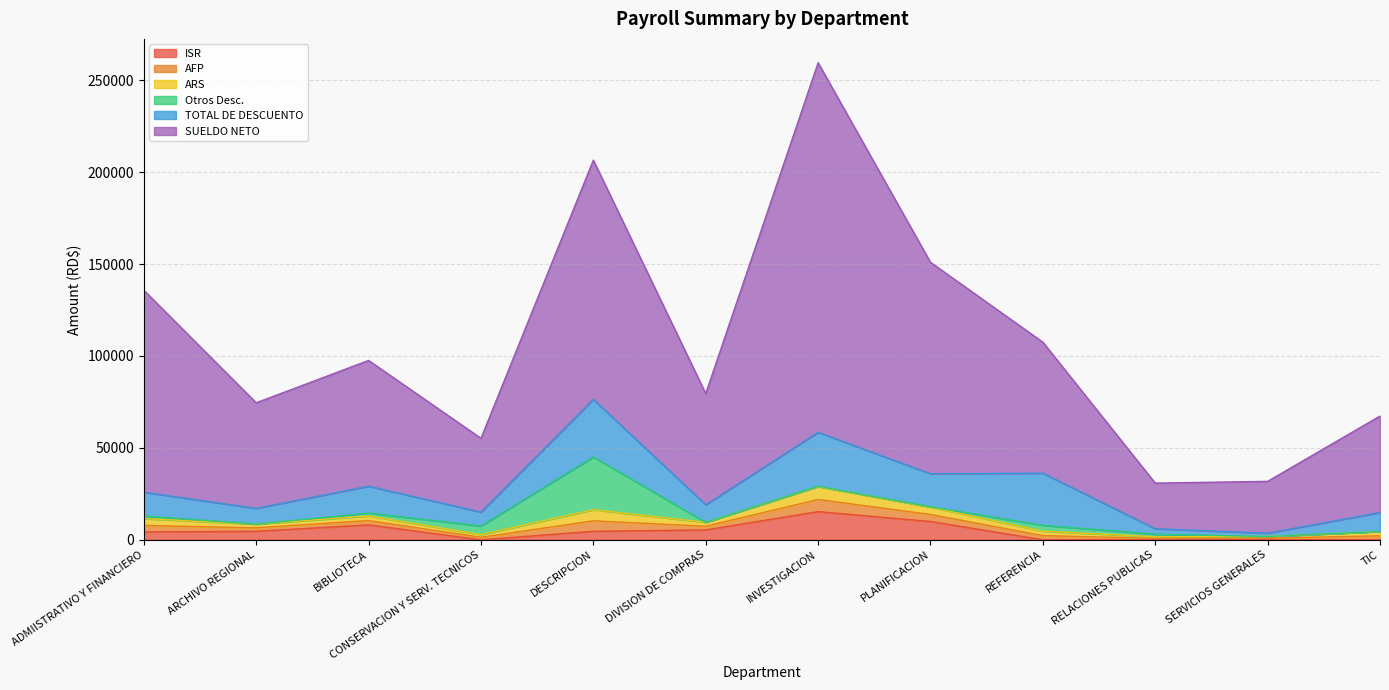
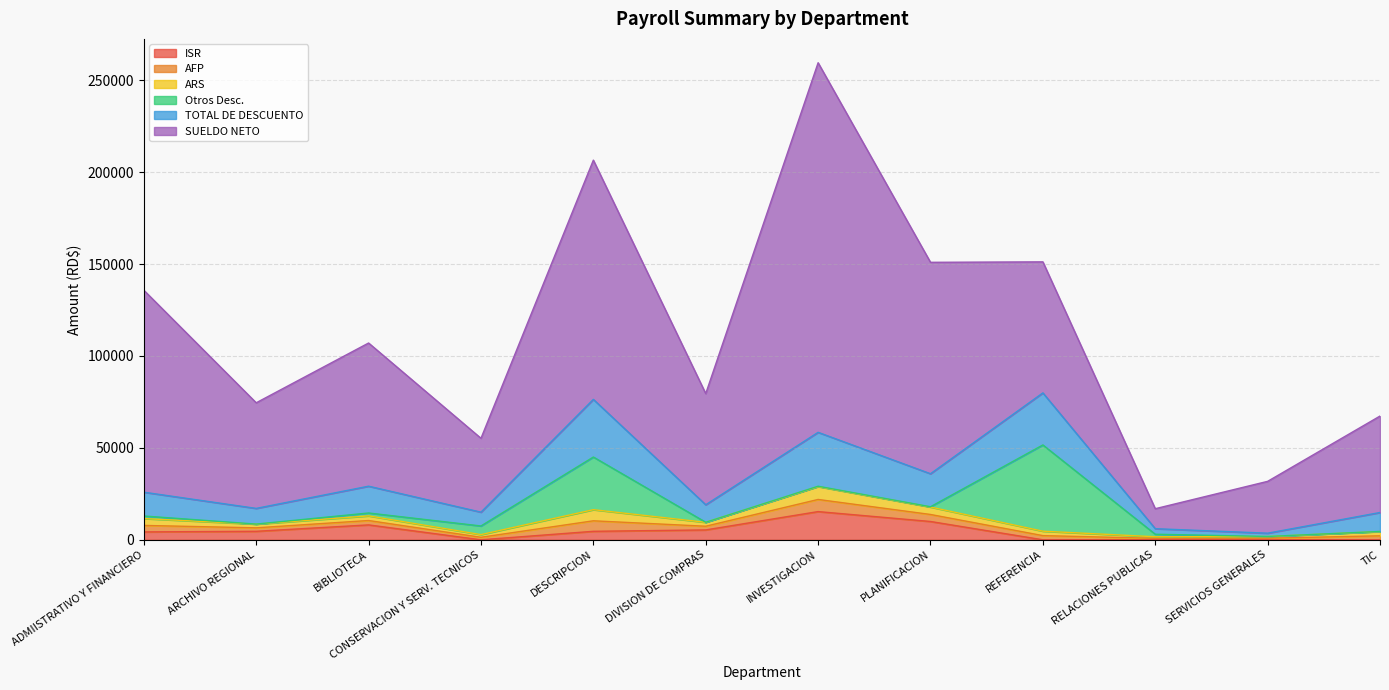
SUELDO NETO, BIBLIOTECA: 68000 -> 78000
Otros Desc., REFERENCIA: 3000 -> 47000
SUELDO NETO, RELACIONES PUBLICAS: 25000 -> 11000
